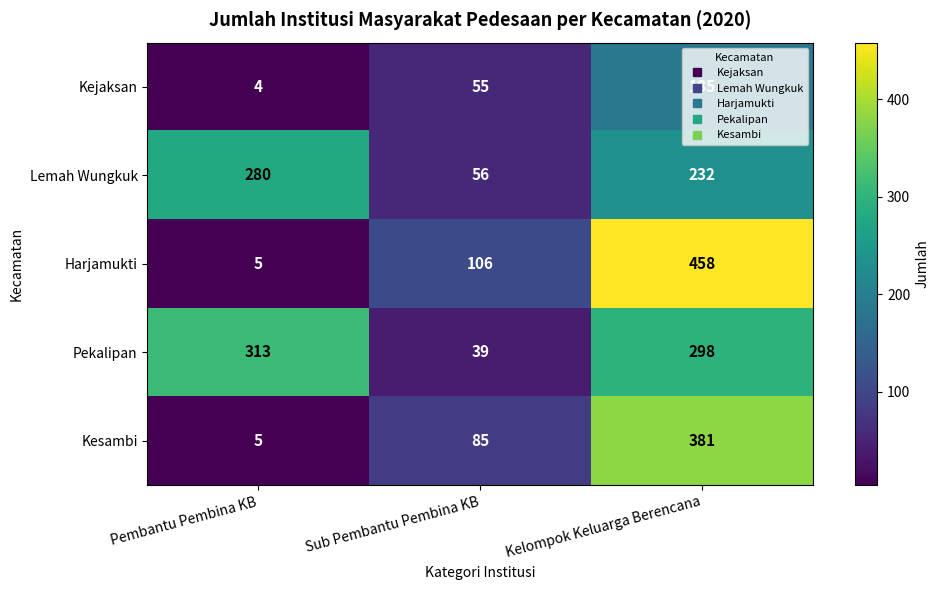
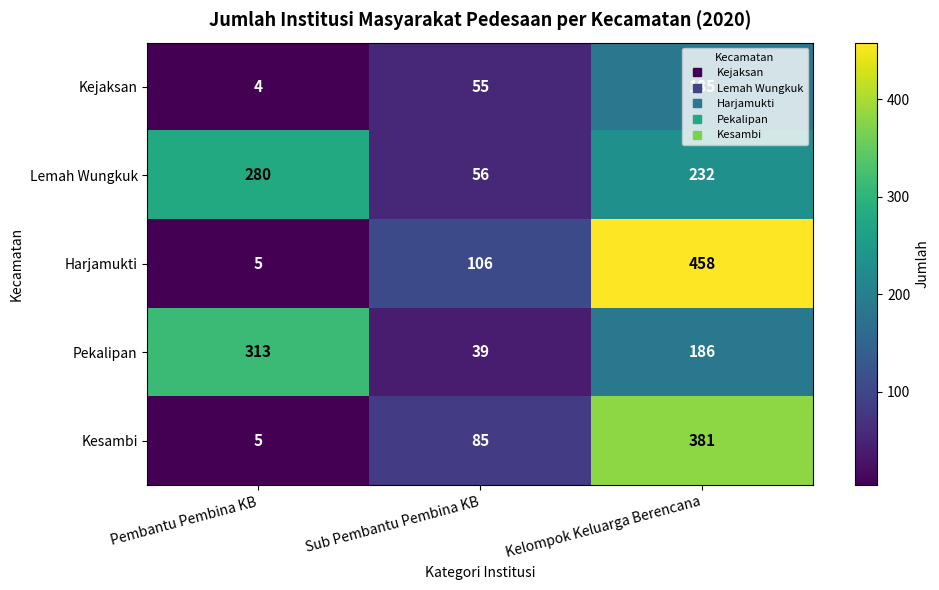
Pekalipan, Kelompok Keluarga Berencana: 298 -> 186
